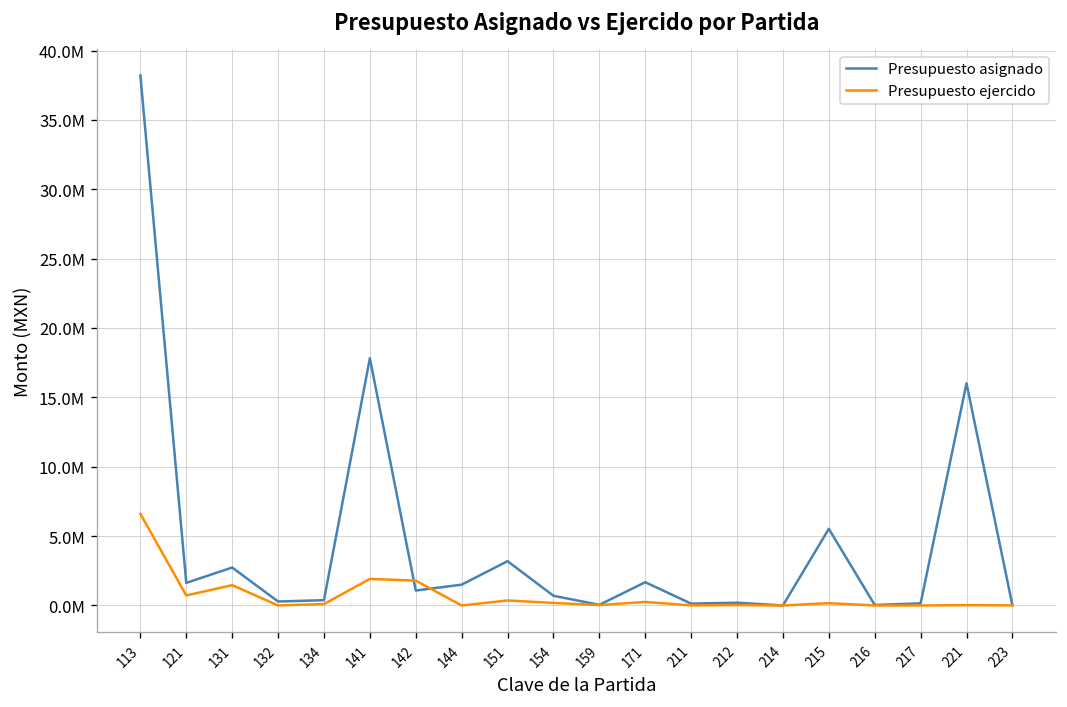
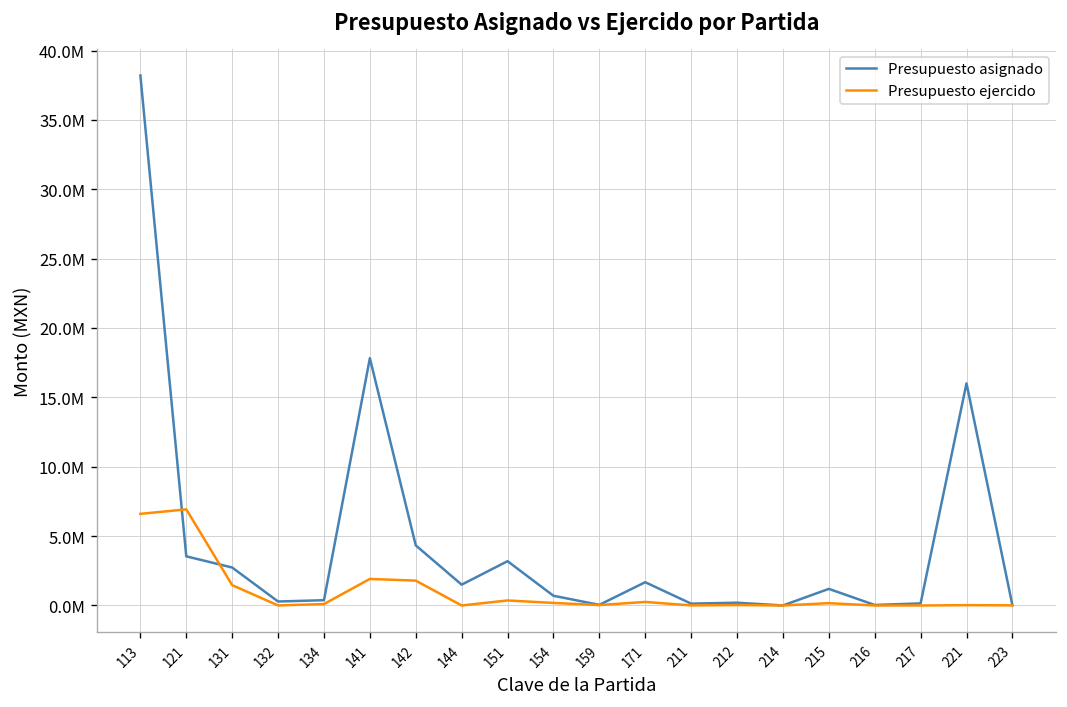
Presupuesto asignado, 121: 1600000 -> 3500000
Presupuesto ejercido, 121: 700000 -> 6900000
Presupuesto asignado, 142: 1100000 -> 4300000
Presupuesto asignado, 215: 5500000 -> 1200000
